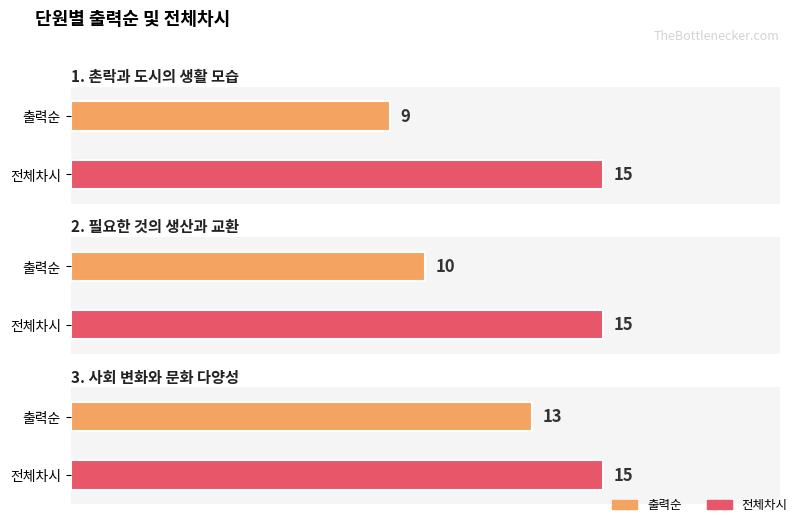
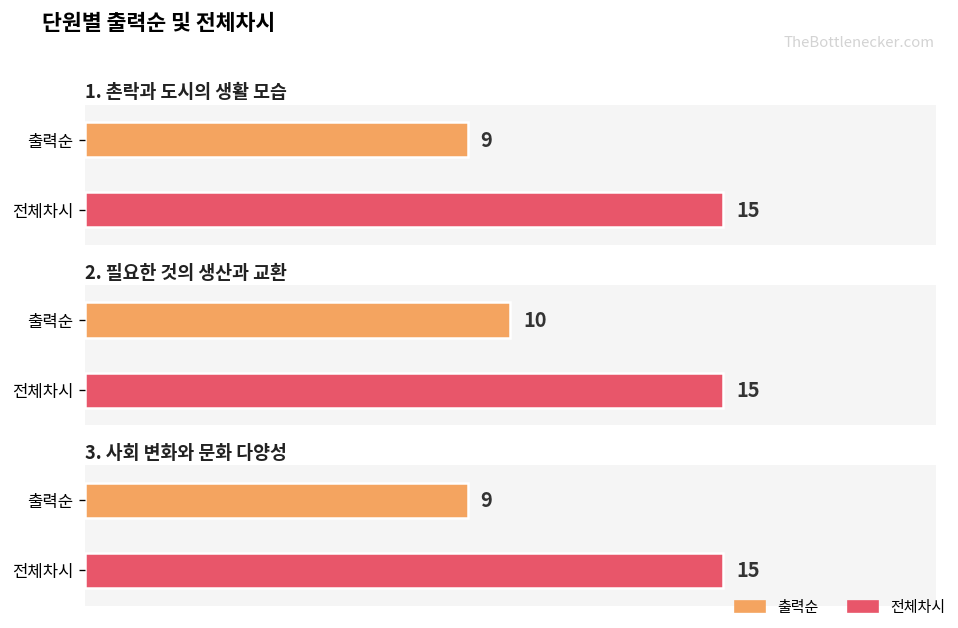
3. 사회 변화와 문화 다양성, 출력순: 13 -> 9
